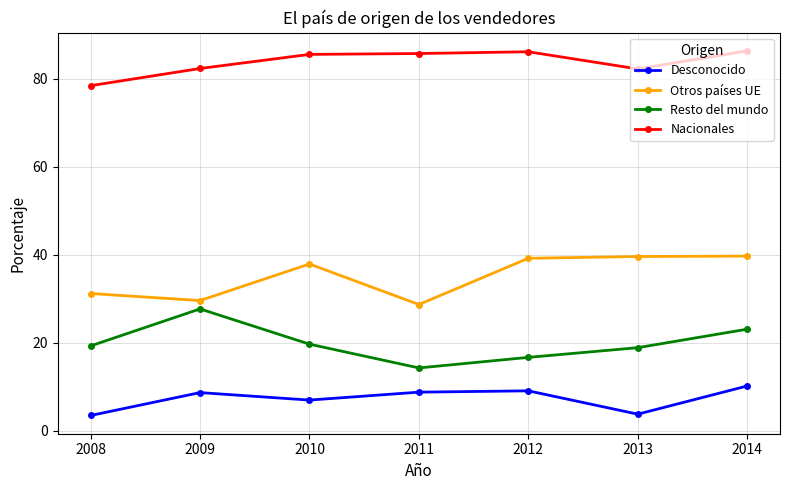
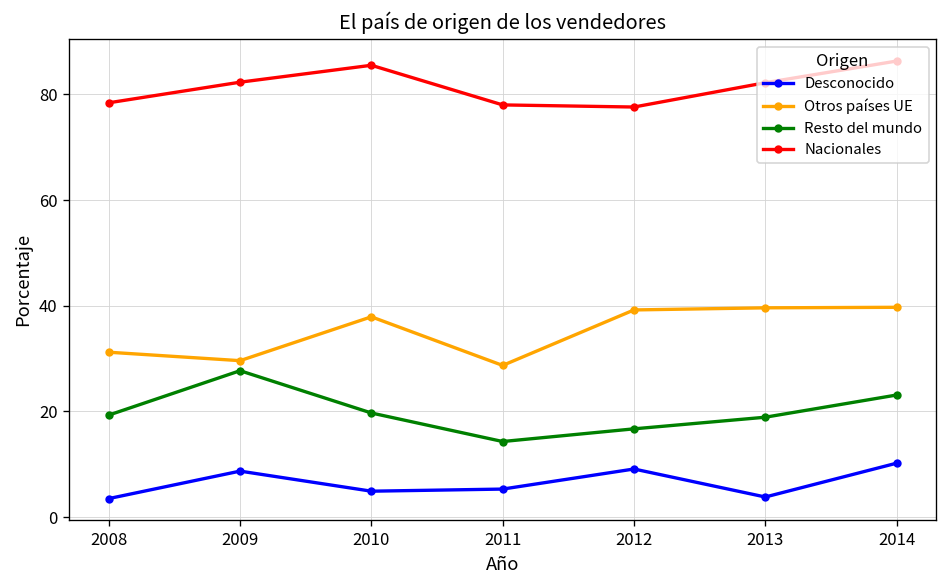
Desconocido, 2010: 7 -> 5
Desconocido, 2011: 9 -> 5
Nacionales, 2011: 86 -> 78
Nacionales, 2012: 86 -> 78
